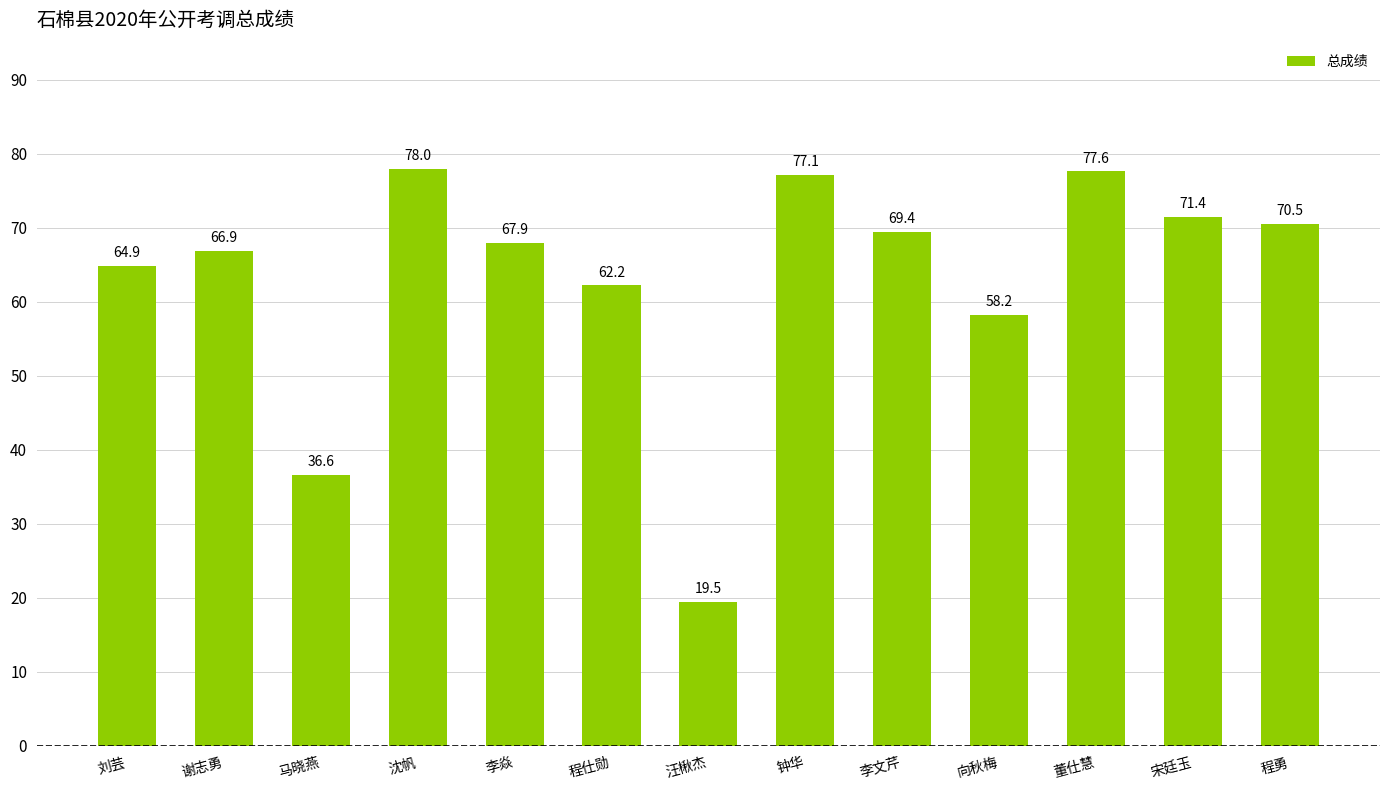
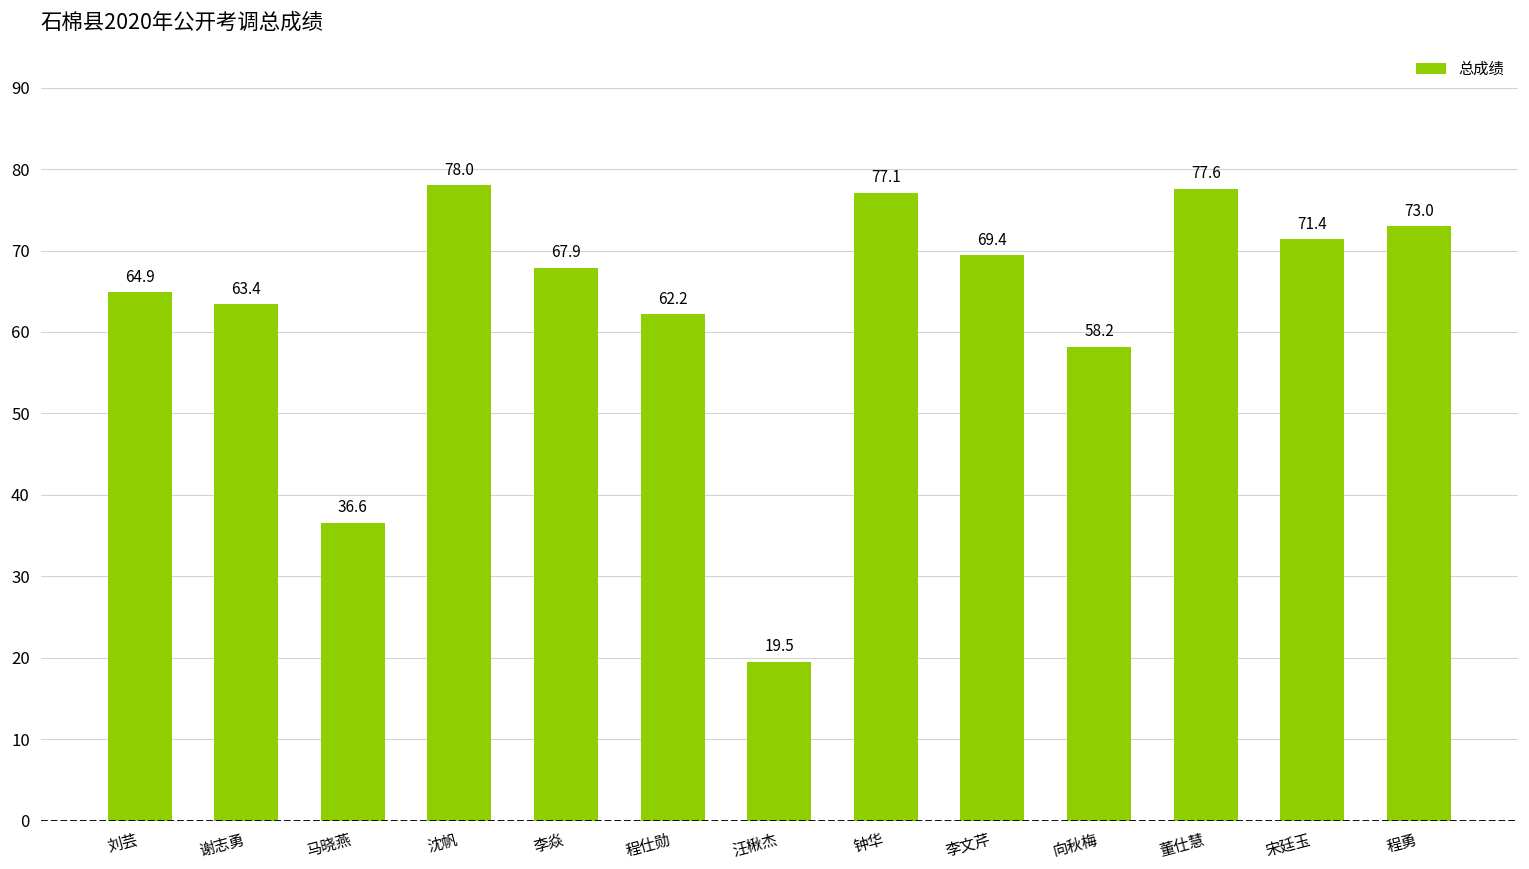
谢志勇: 66.9 -> 63.4
程勇: 70.5 -> 73.0
